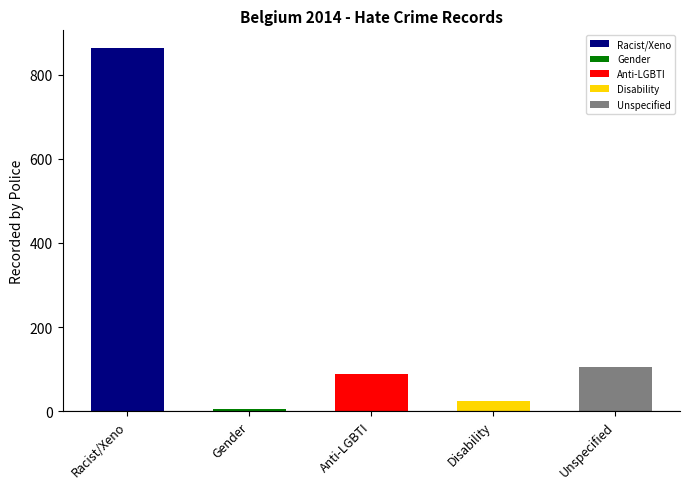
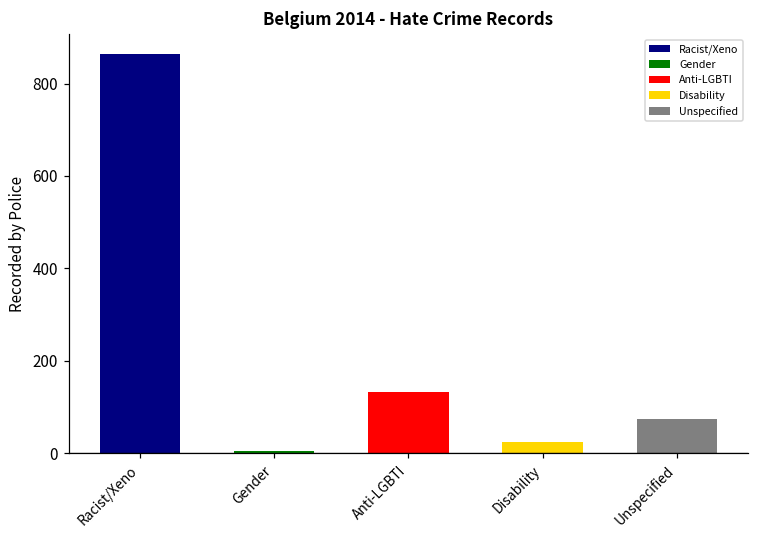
Anti-LGBTI: 90 -> 130
Unspecified: 100 -> 70
